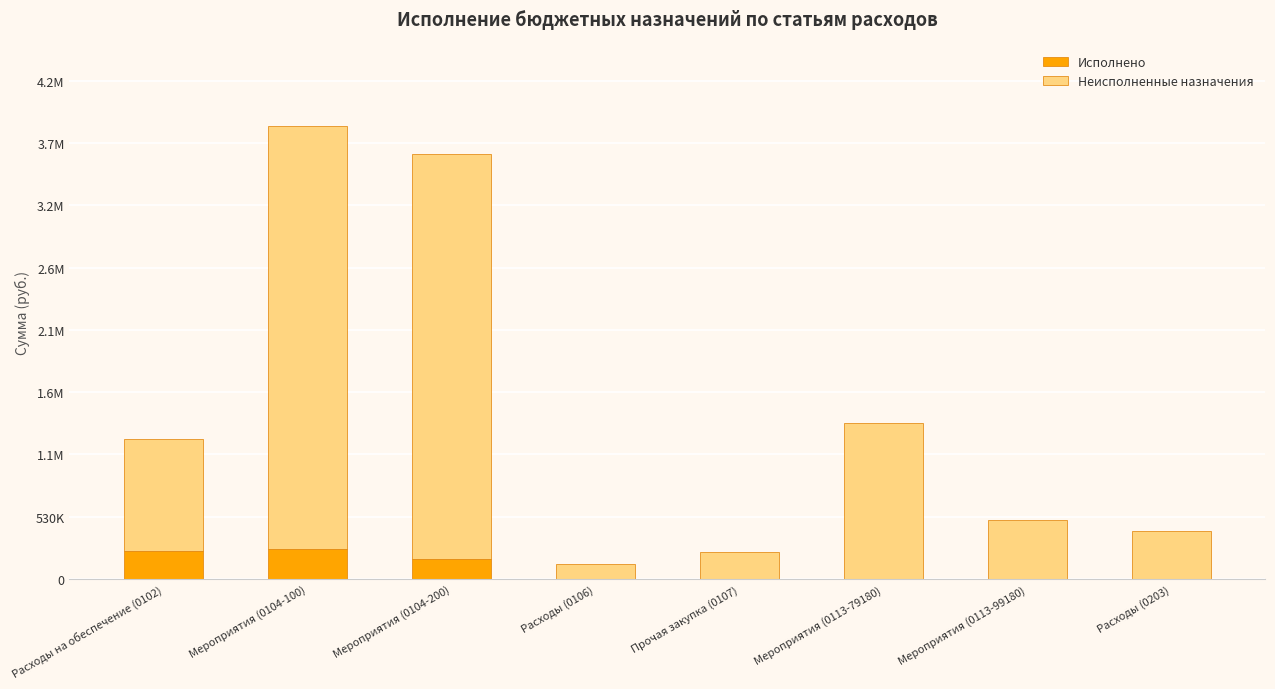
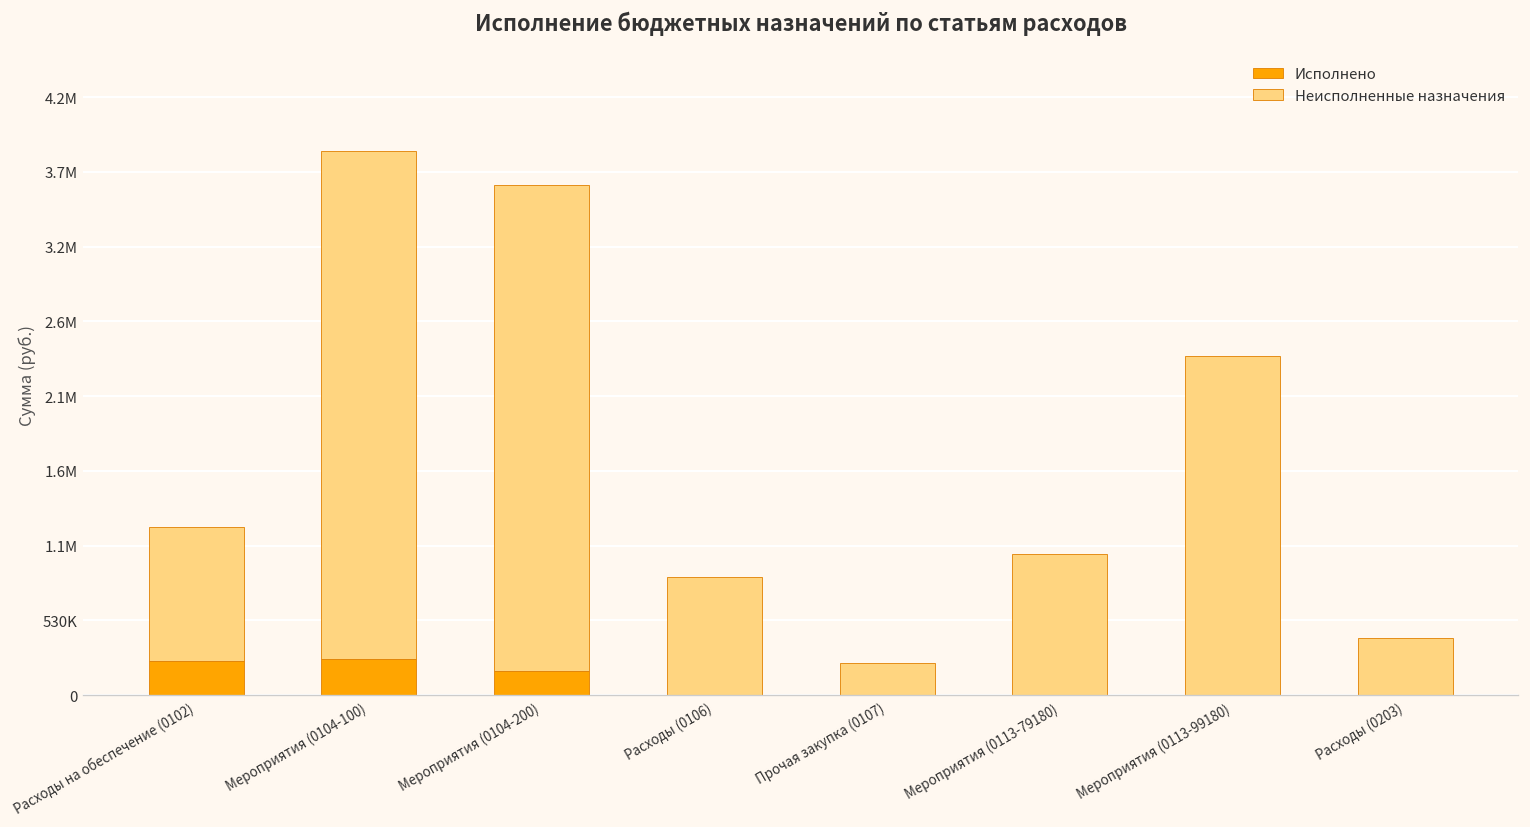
Неисполненные назначения, Расходы (0106): 130000 -> 840000
Неисполненные назначения, Мероприятия (0113-79180): 1320000 -> 1000000
Неисполненные назначения, Мероприятия (0113-99180): 500000 -> 2400000
